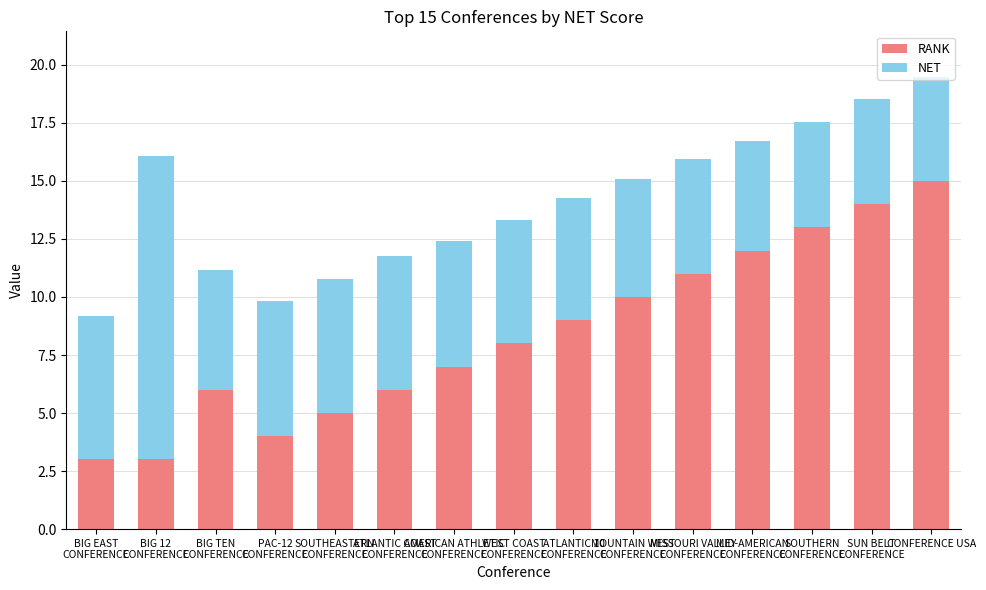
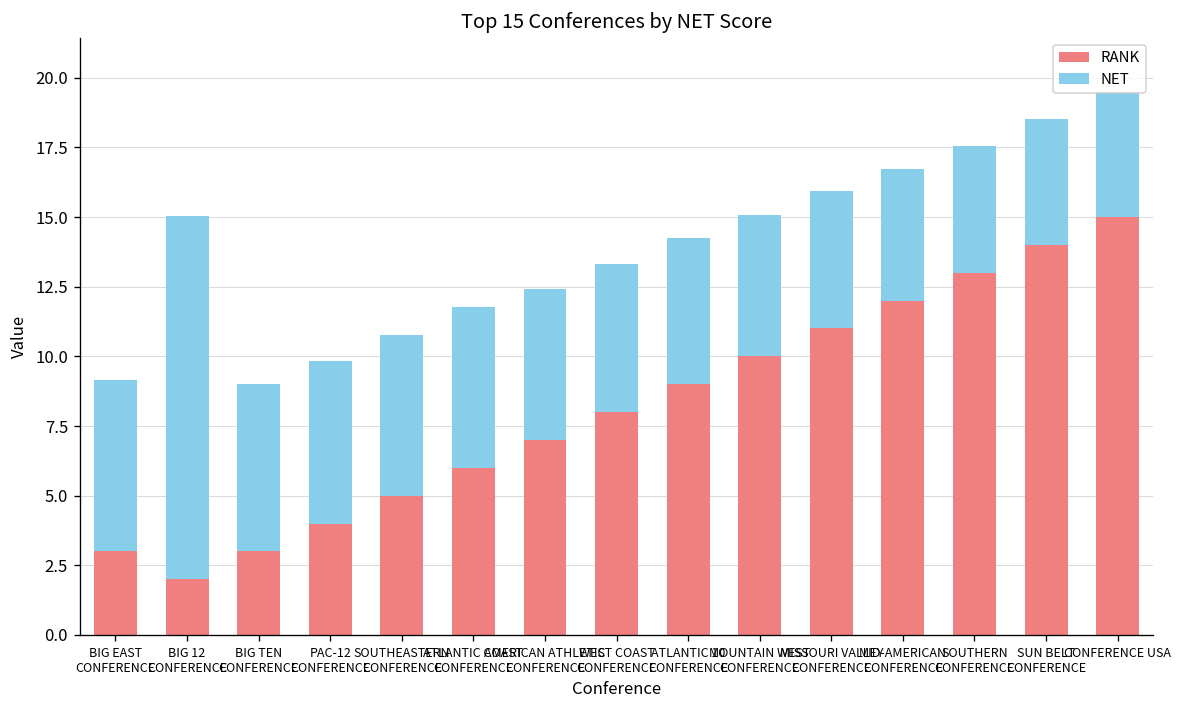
RANK, BIG 12 CONFERENCE: 3 -> 2
RANK, BIG TEN CONFERENCE: 6 -> 3
NET, BIG TEN CONFERENCE: 5.2 -> 6.0
